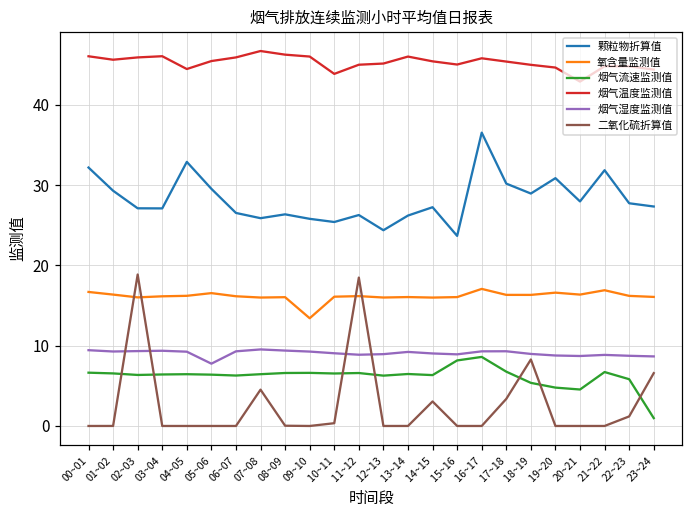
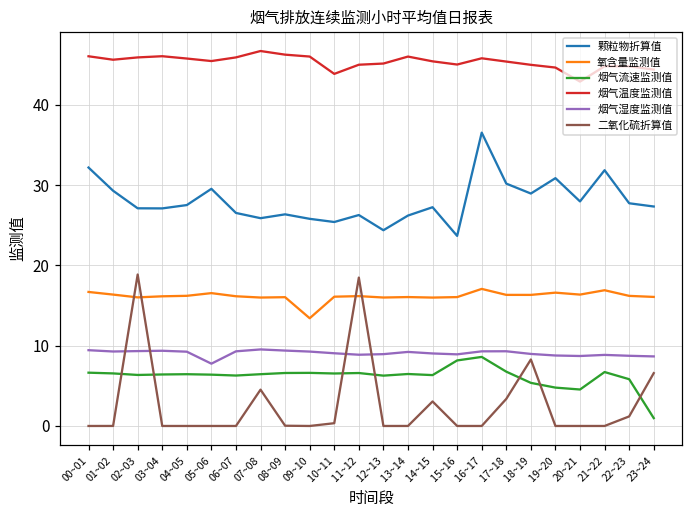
颗粒物折算值, 04~05: 33 -> 28
烟气温度监测值, 04~05: 44 -> 46
